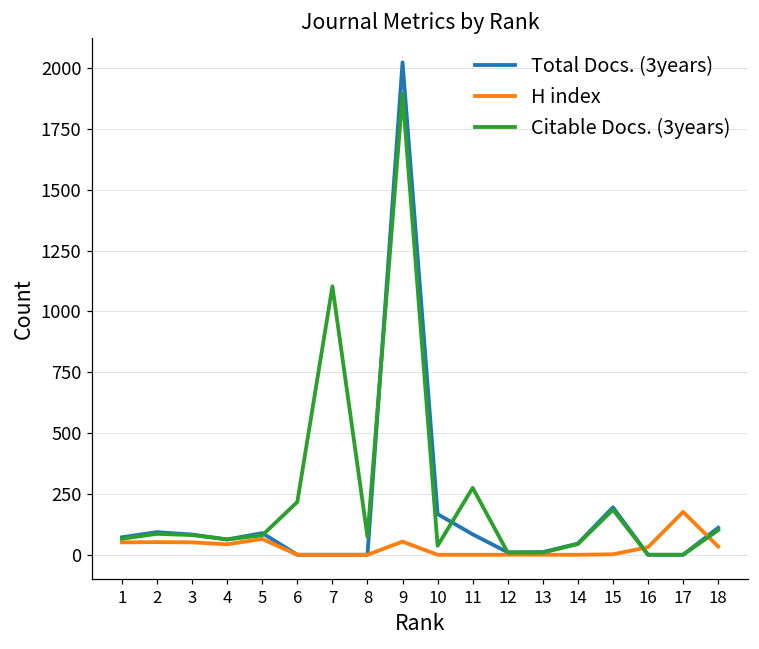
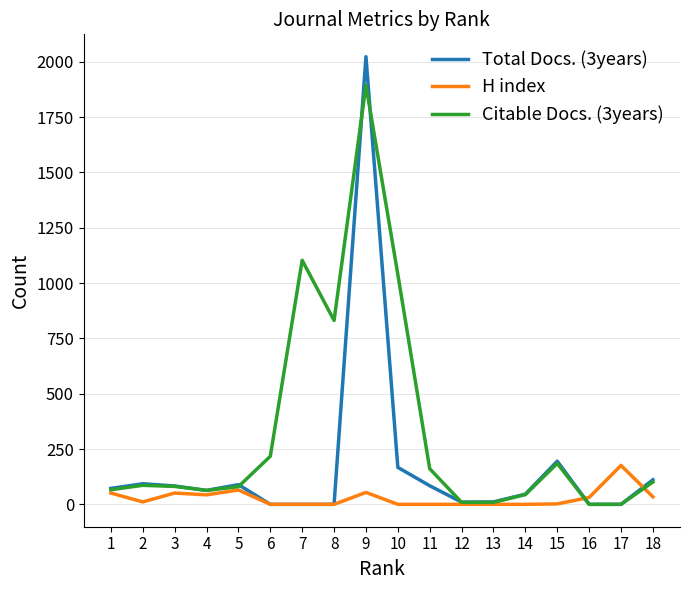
H index, 2: 50 -> 10
Citable Docs. (3years), 8: 70 -> 830
Citable Docs. (3years), 10: 40 -> 1040
Citable Docs. (3years), 11: 280 -> 160
